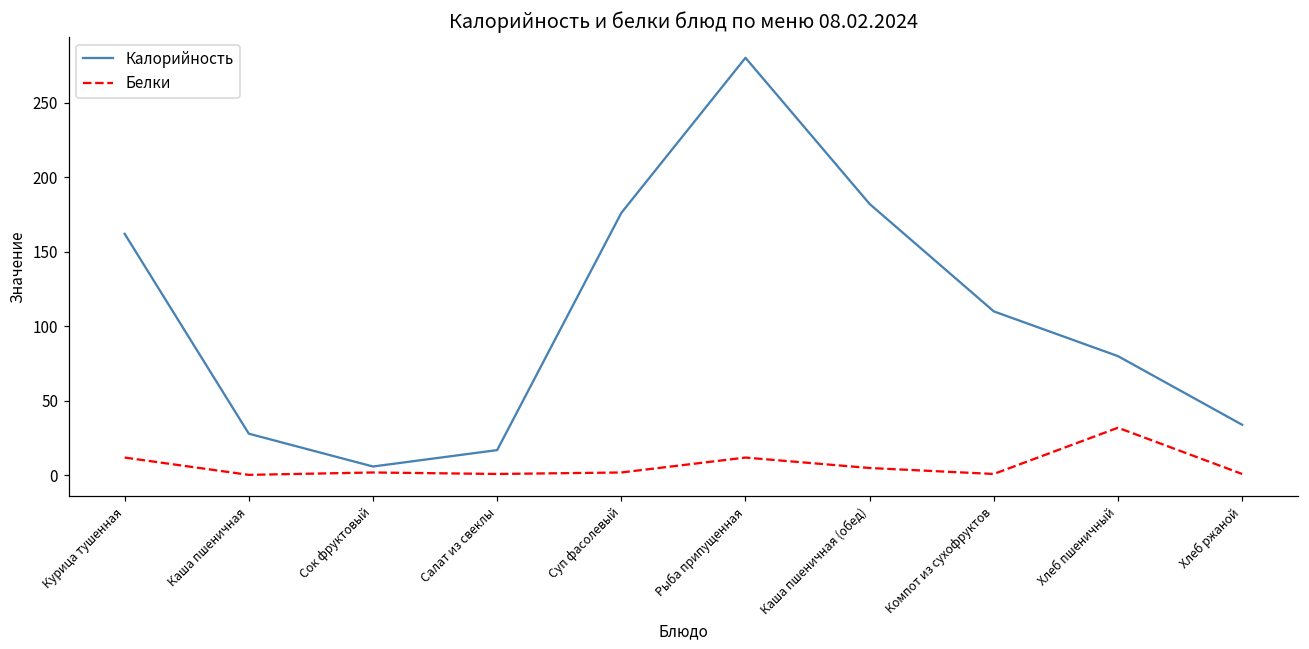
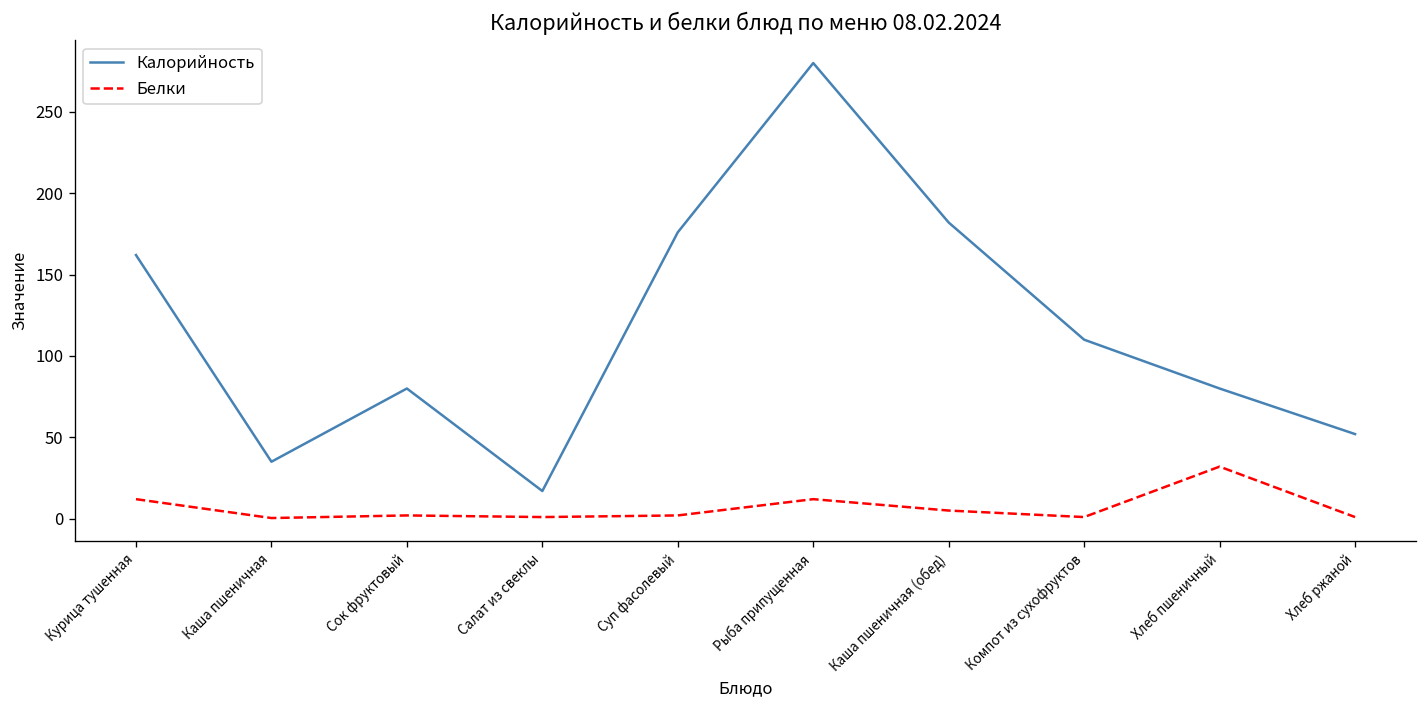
Калорийность, Каша пшеничная: 28 -> 35
Калорийность, Сок фруктовый: 6 -> 80
Калорийность, Хлеб ржаной: 34 -> 52
